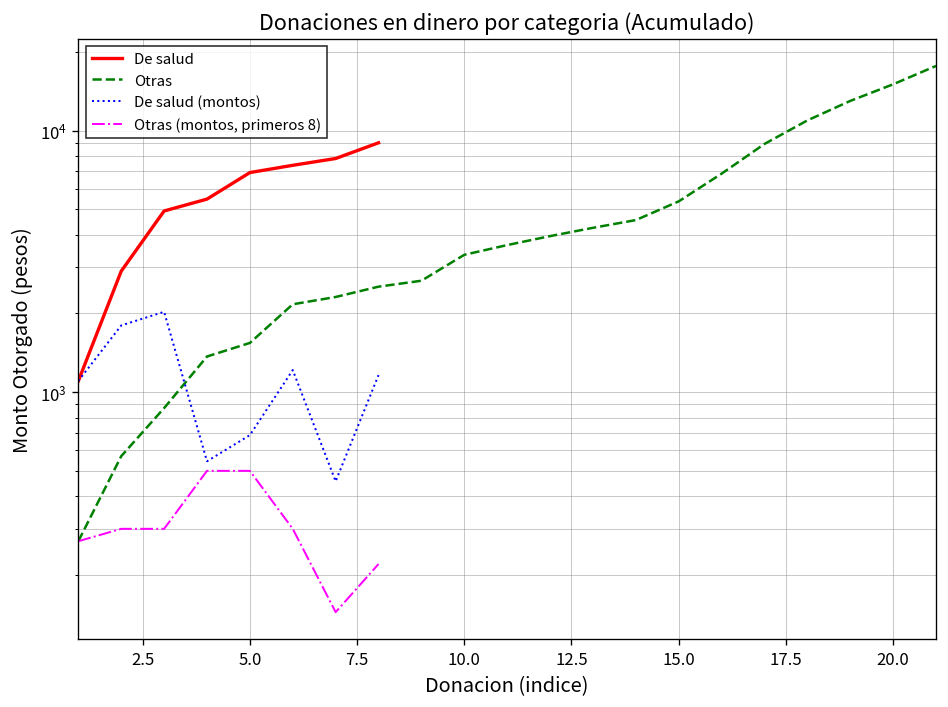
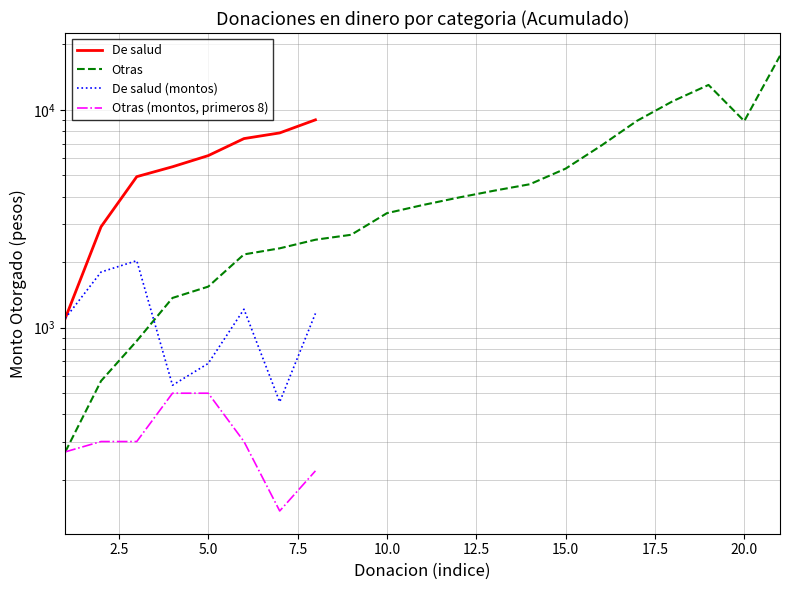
De salud, 5.0: 6900 -> 6200
Otras, 20.0: 15000 -> 8900
